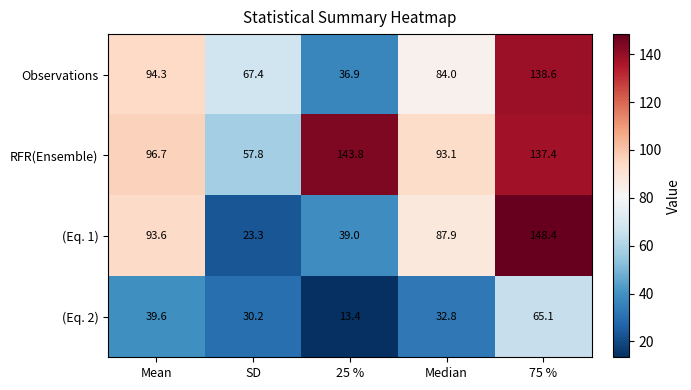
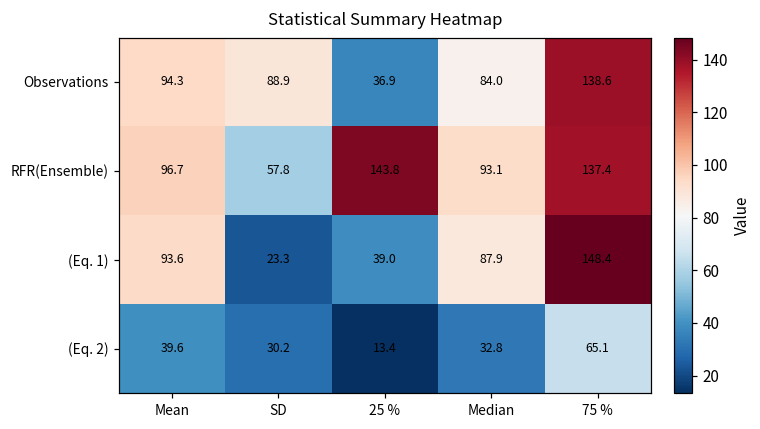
Observations, SD: 67.4 -> 88.9
